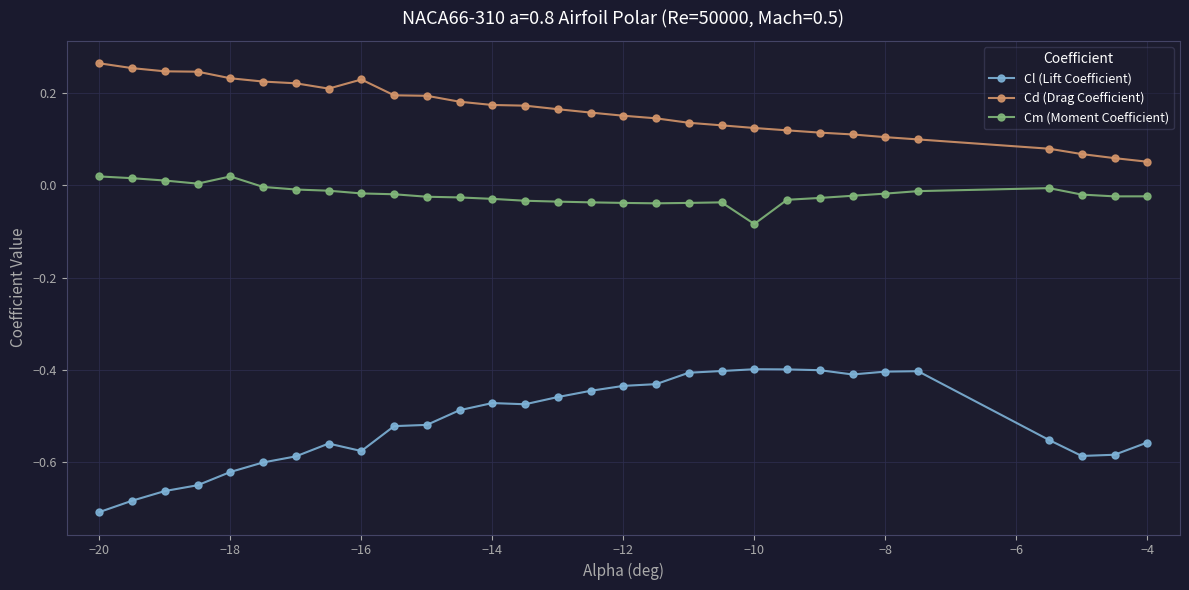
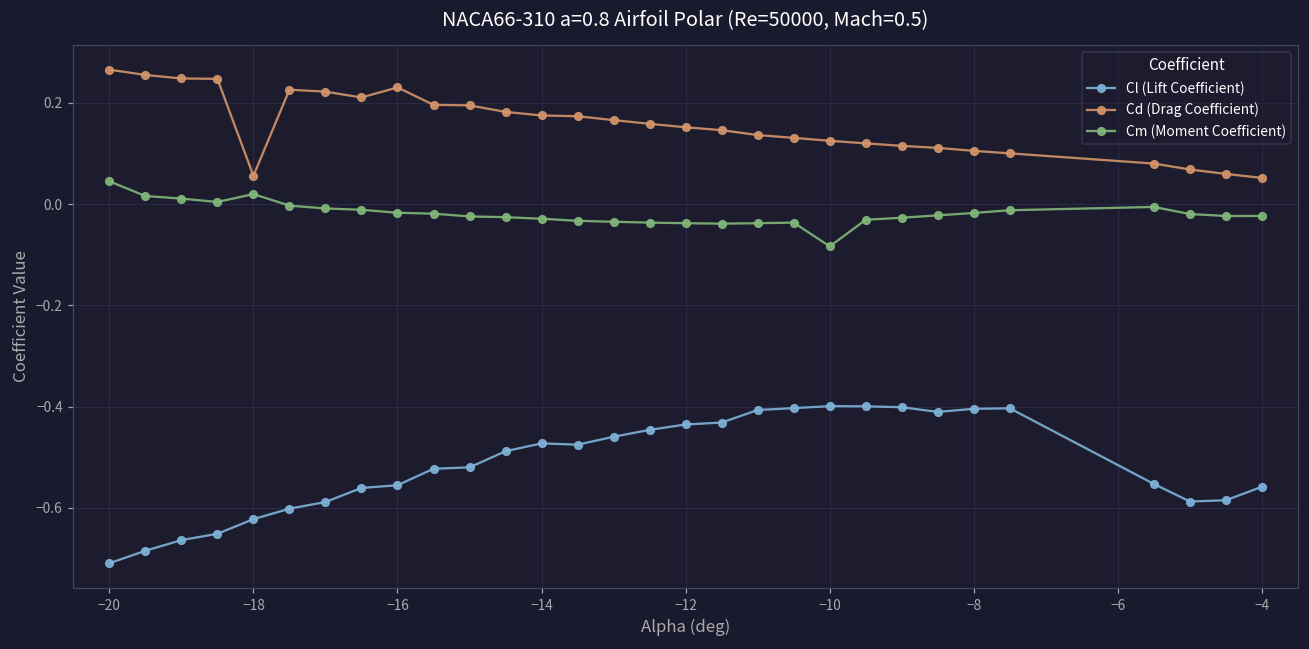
Cm (Moment Coefficient), −20: 0.02 -> 0.04
Cd (Drag Coefficient), −18: 0.23 -> 0.06
Cl (Lift Coefficient), −16: -0.58 -> -0.56
